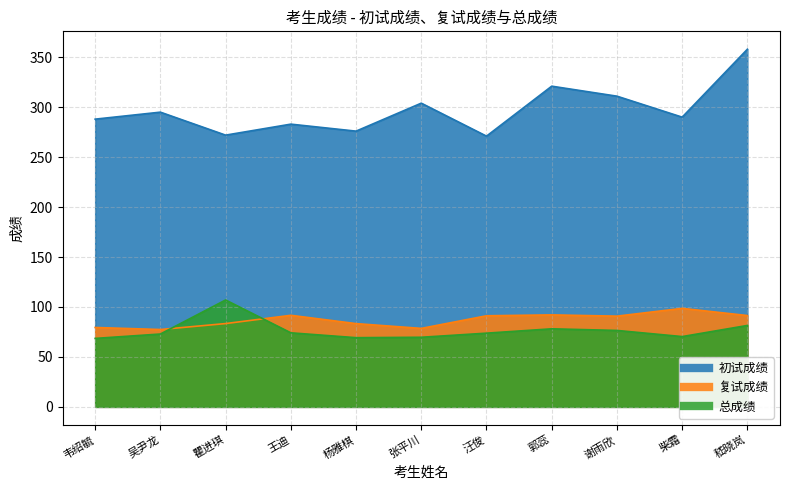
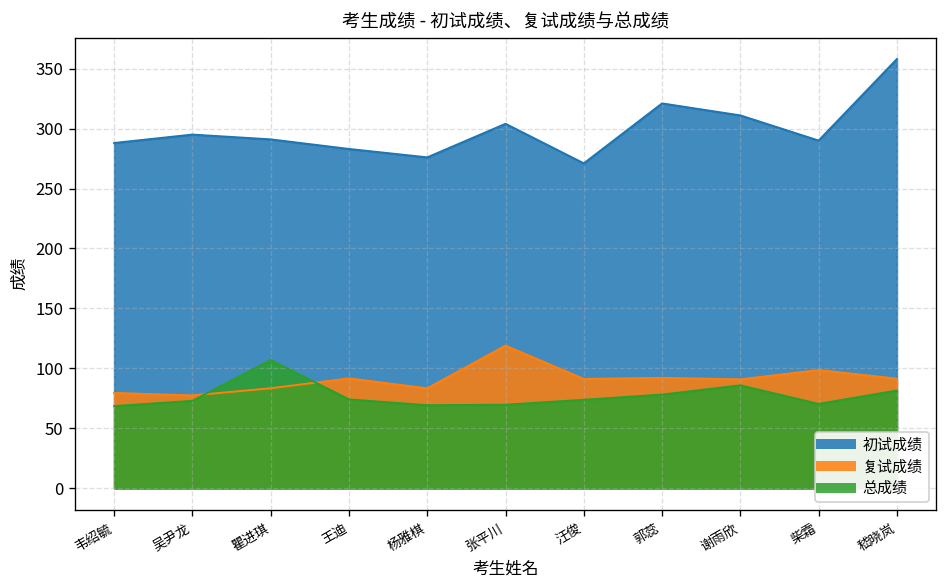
初试成绩, 瞿进琪: 270 -> 290
复试成绩, 张平川: 80 -> 120
总成绩, 谢雨欣: 80 -> 90
